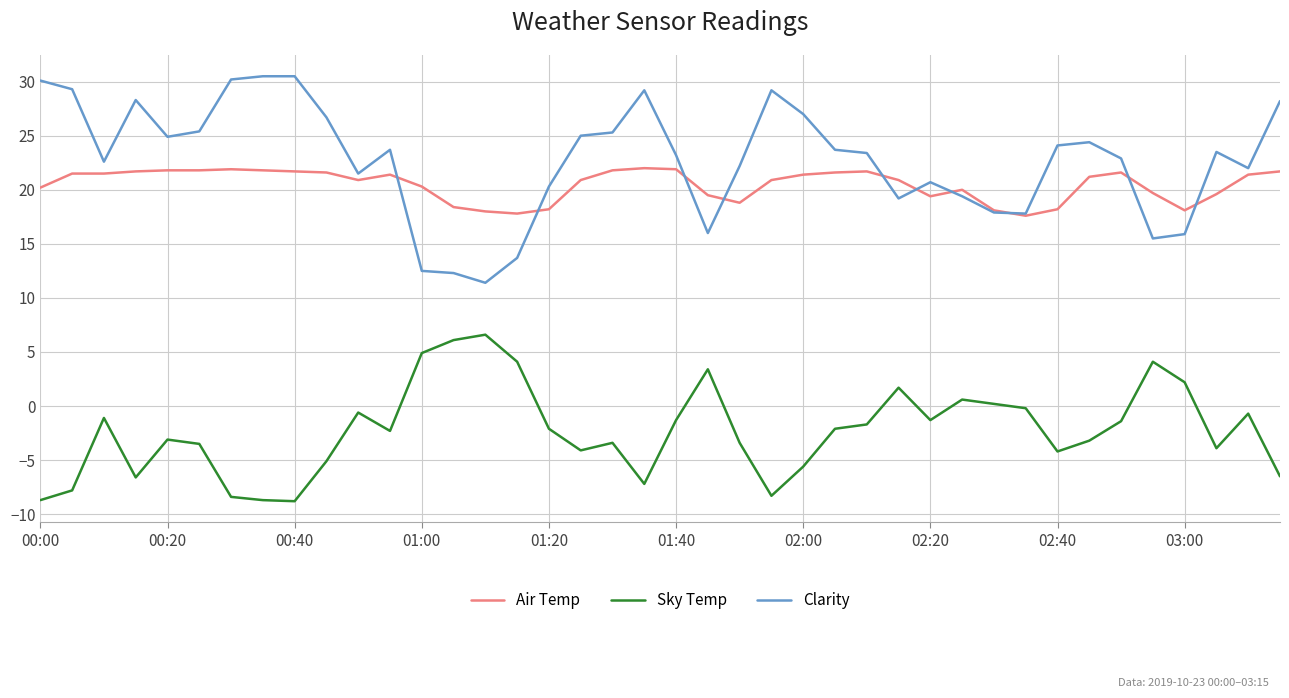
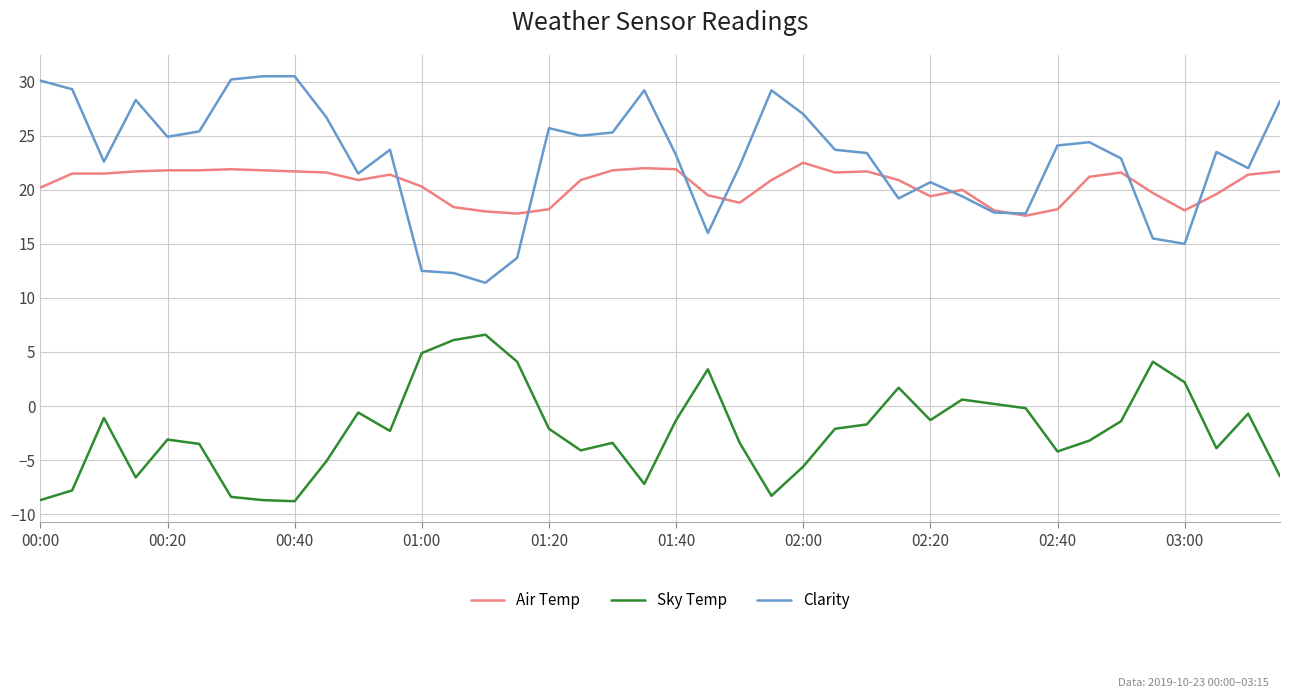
Clarity, 01:20: 20.3 -> 25.7
Air Temp, 02:00: 21.4 -> 22.5
Clarity, 03:00: 15.9 -> 15.0
